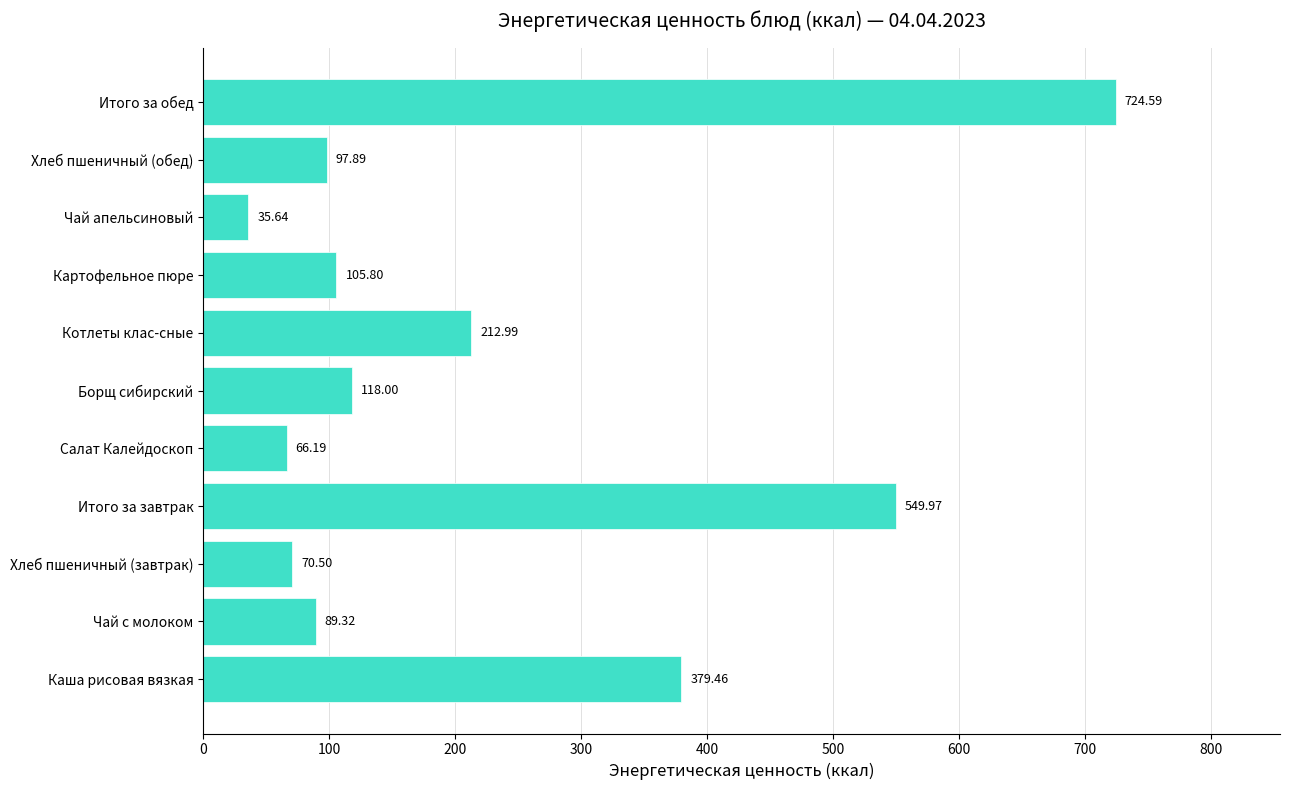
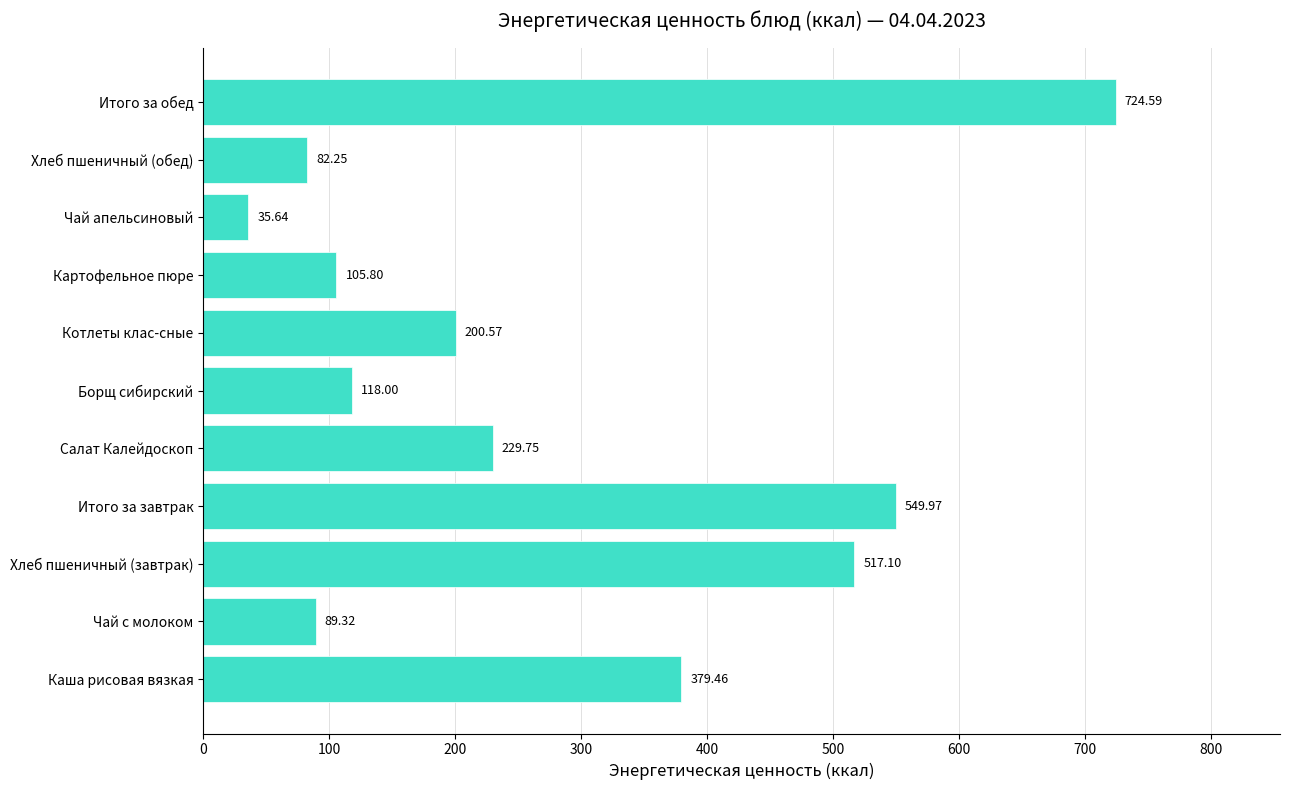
Хлеб пшеничный (обед): 97.89 -> 82.25
Котлеты клас-сные: 212.99 -> 200.57
Салат Калейдоскоп: 66.19 -> 229.75
Хлеб пшеничный (завтрак): 70.50 -> 517.10
